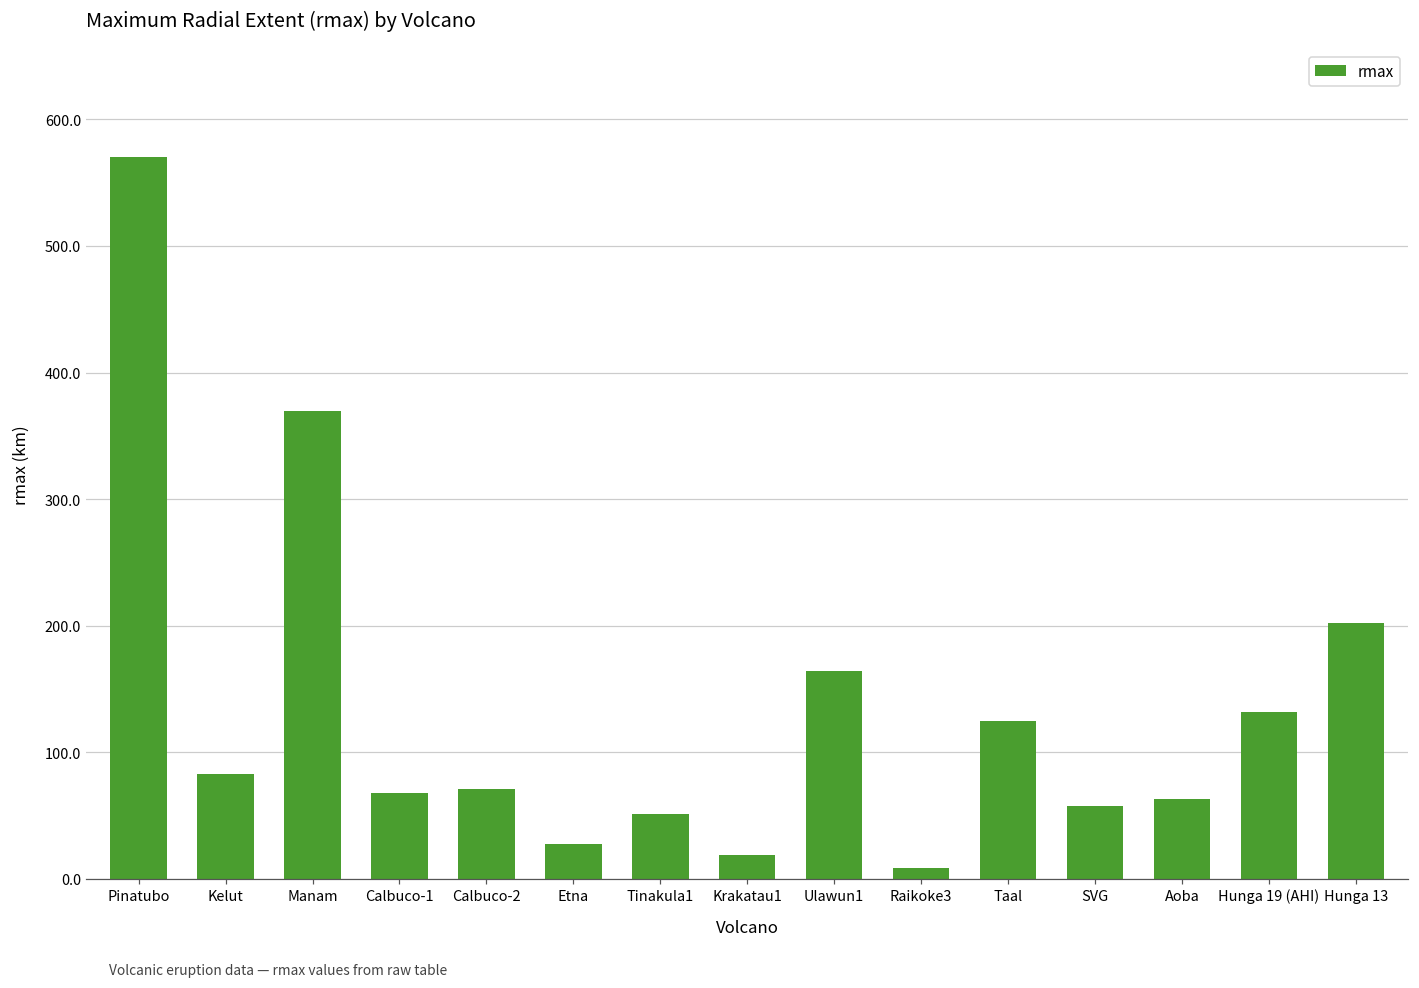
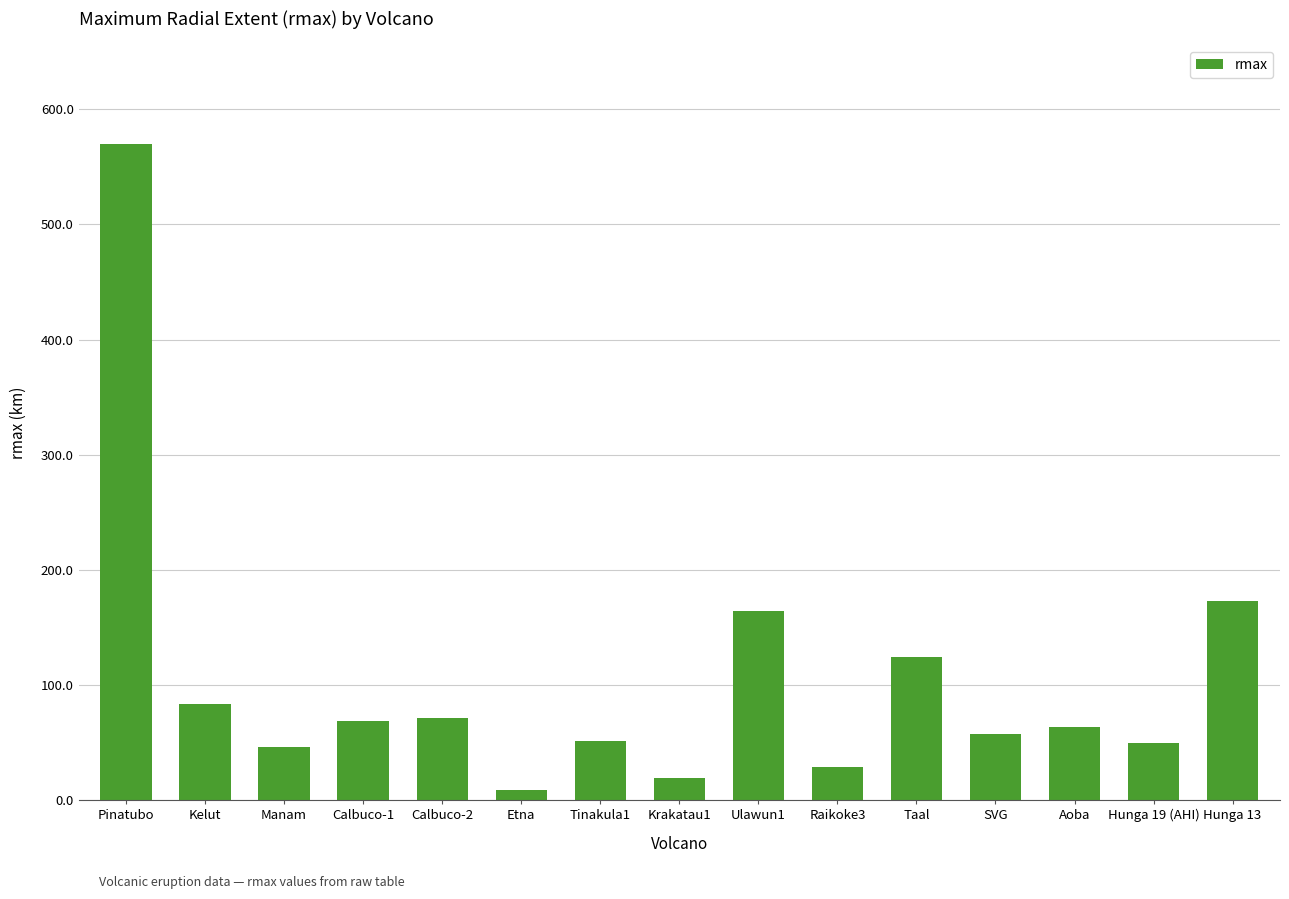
Manam: 370 -> 46
Etna: 28 -> 9
Raikoke3: 9 -> 28
Hunga 19 (AHI): 132 -> 50
Hunga 13: 202 -> 172
